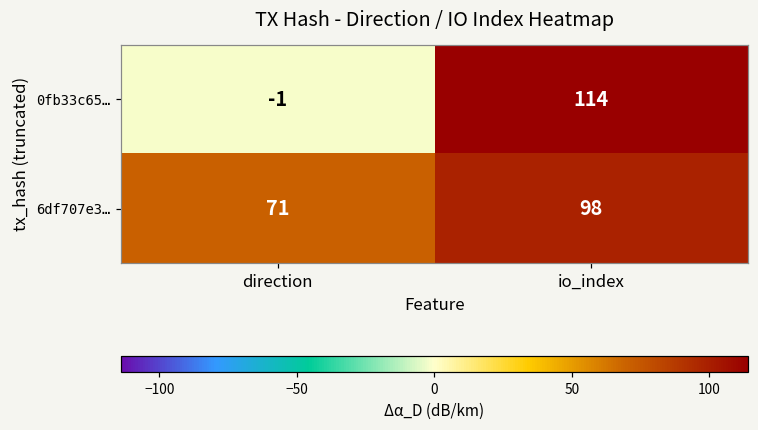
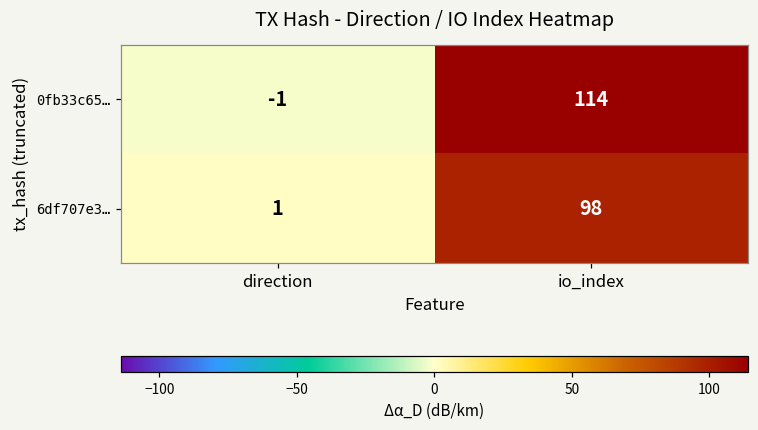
6df707e3…, direction: 71 -> 1
